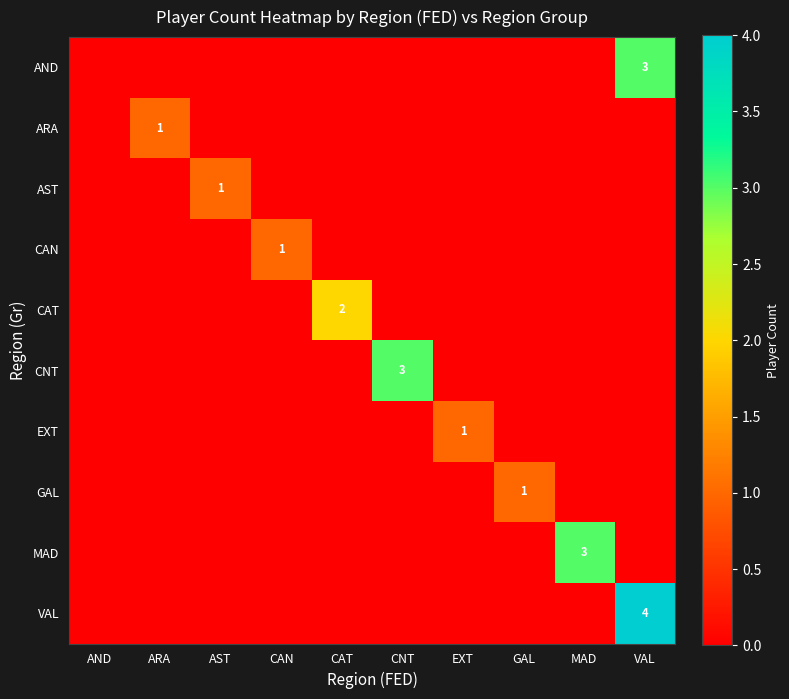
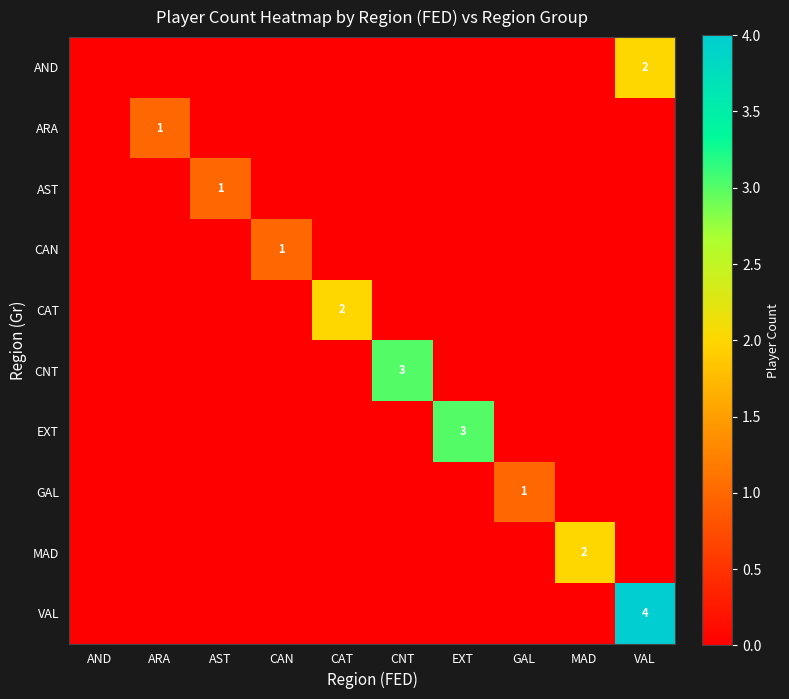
AND, VAL: 3 -> 2
EXT, EXT: 1 -> 3
MAD, MAD: 3 -> 2
